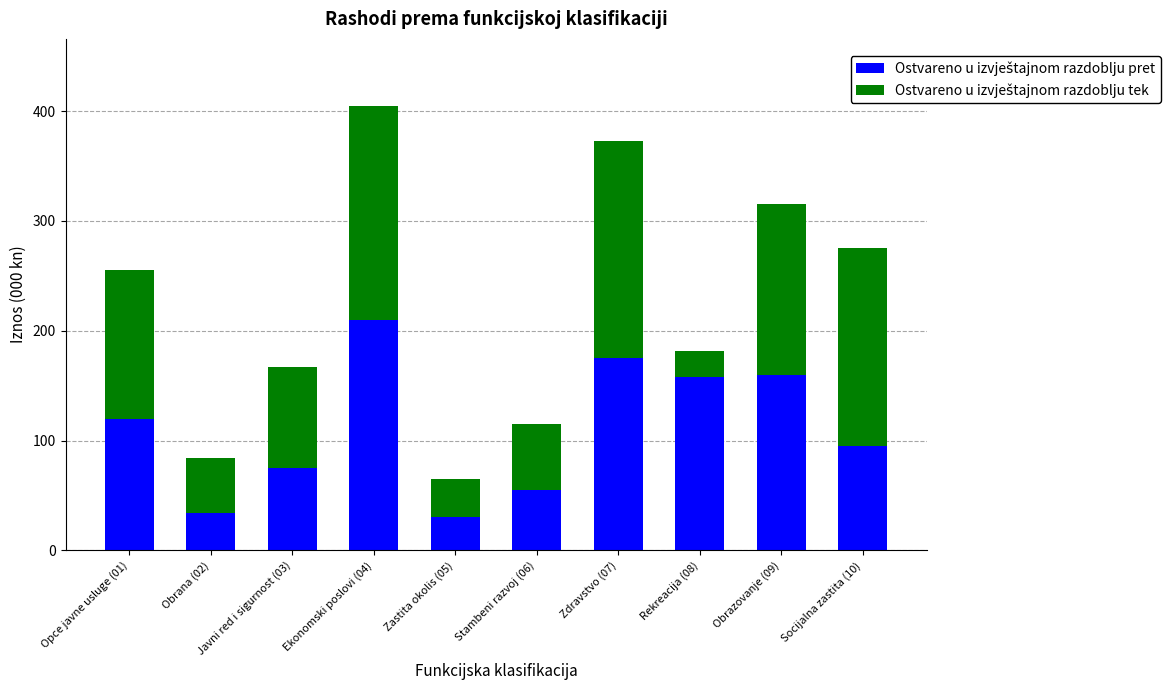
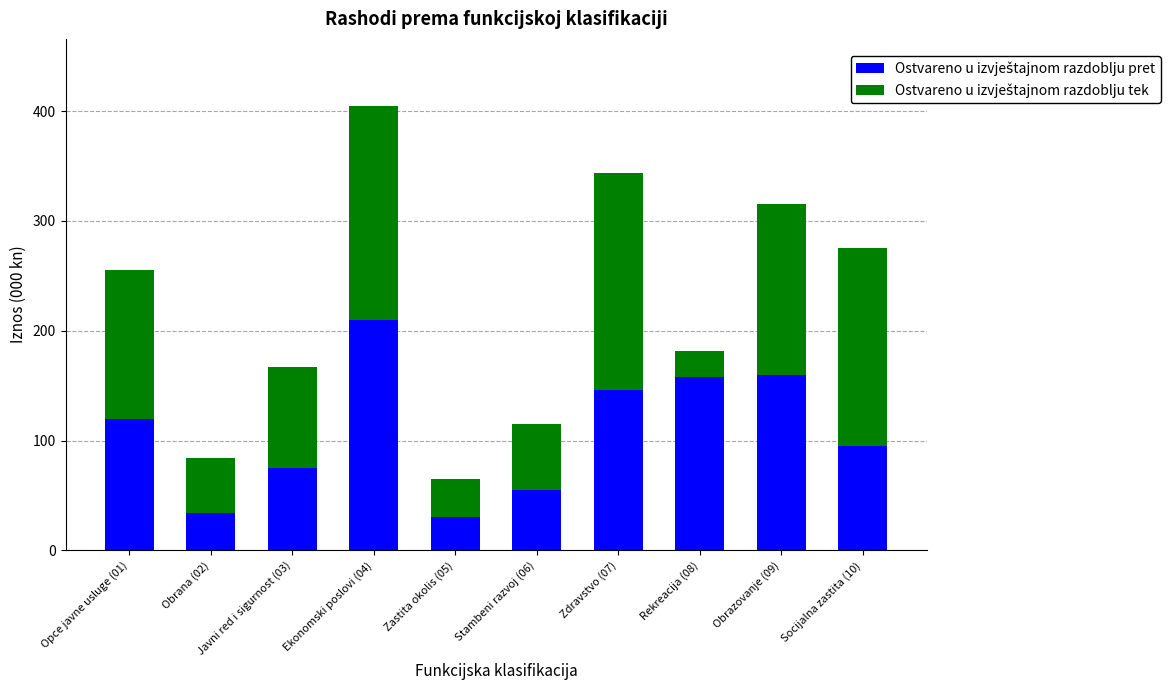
Ostvareno u izvještajnom razdoblju pret, Zdravstvo (07): 175 -> 146
